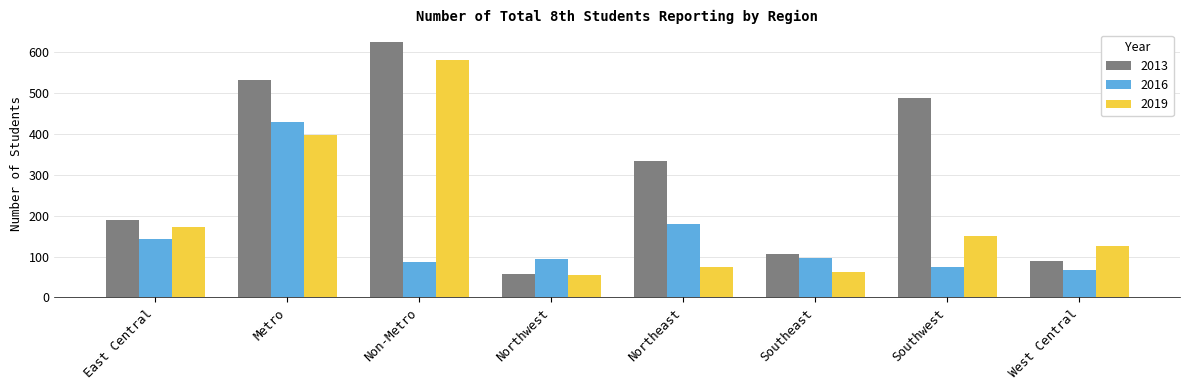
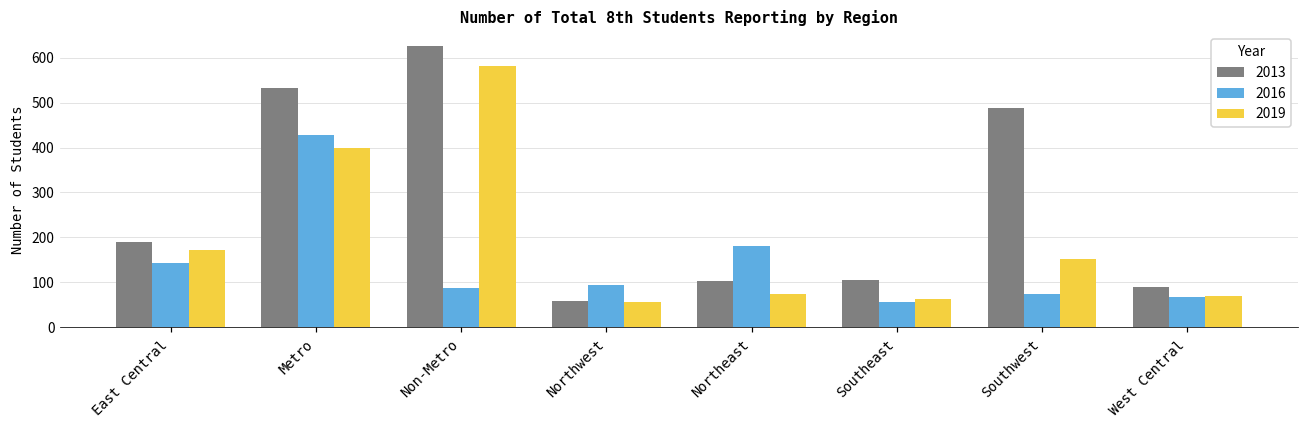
2013, Northeast: 330 -> 100
2016, Southeast: 100 -> 60
2019, West Central: 130 -> 70
